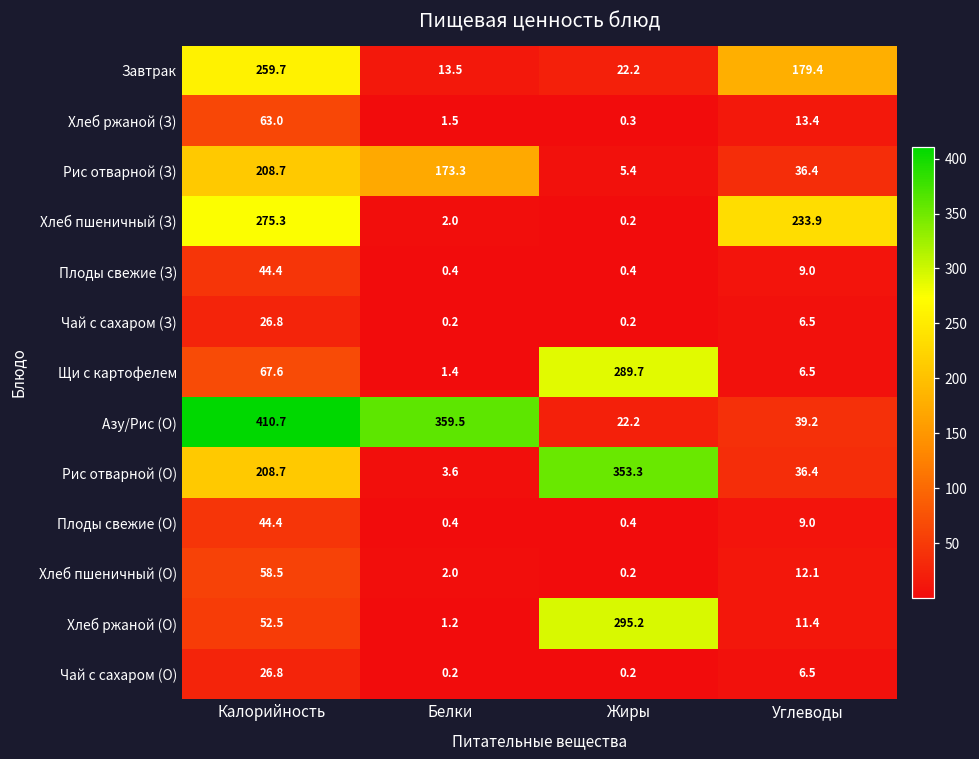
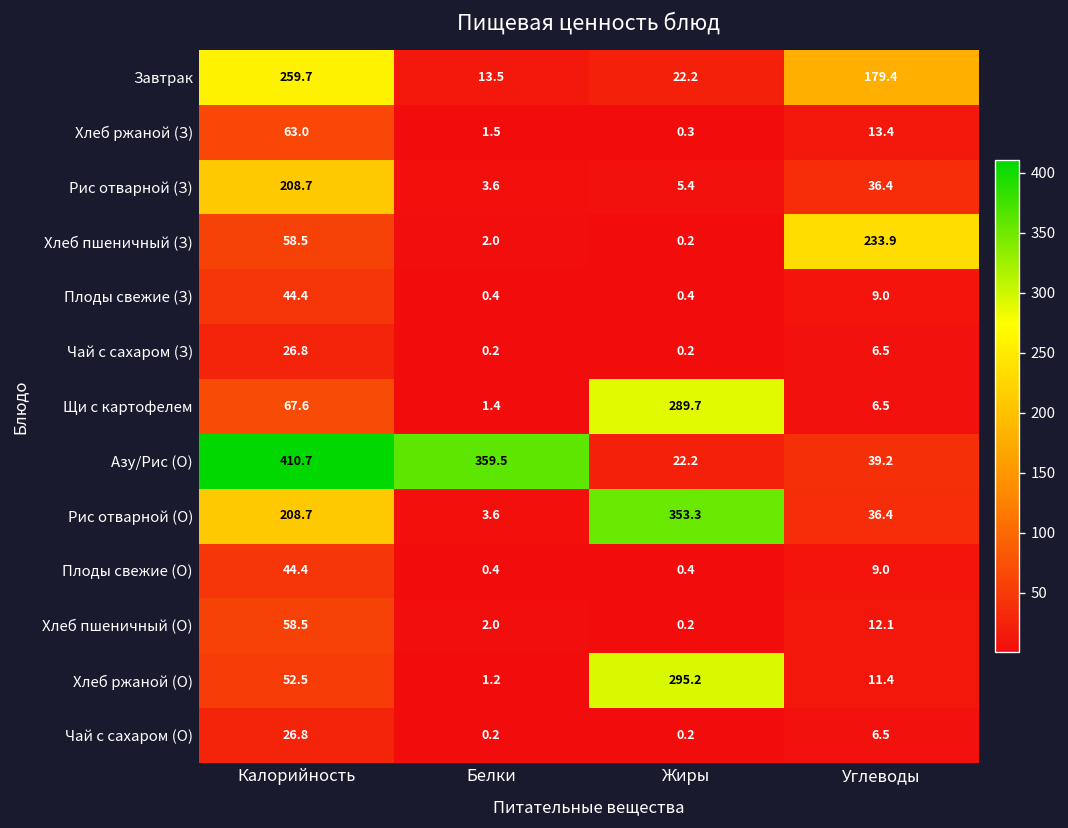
Рис отварной (З), Белки: 173.3 -> 3.6
Хлеб пшеничный (З), Калорийность: 275.3 -> 58.5
